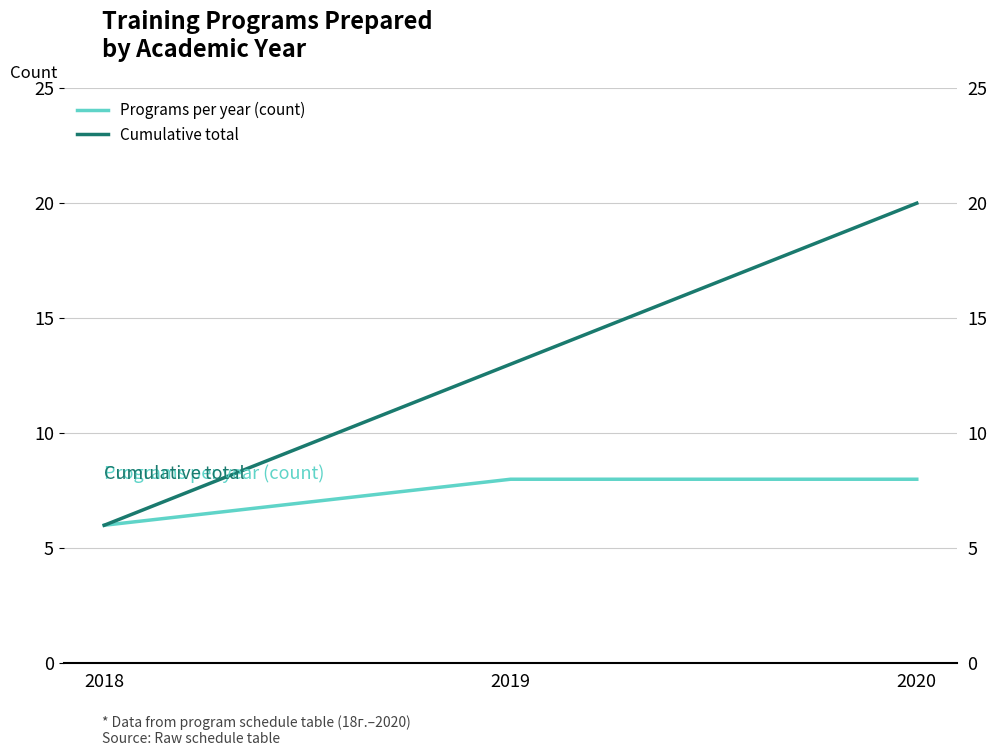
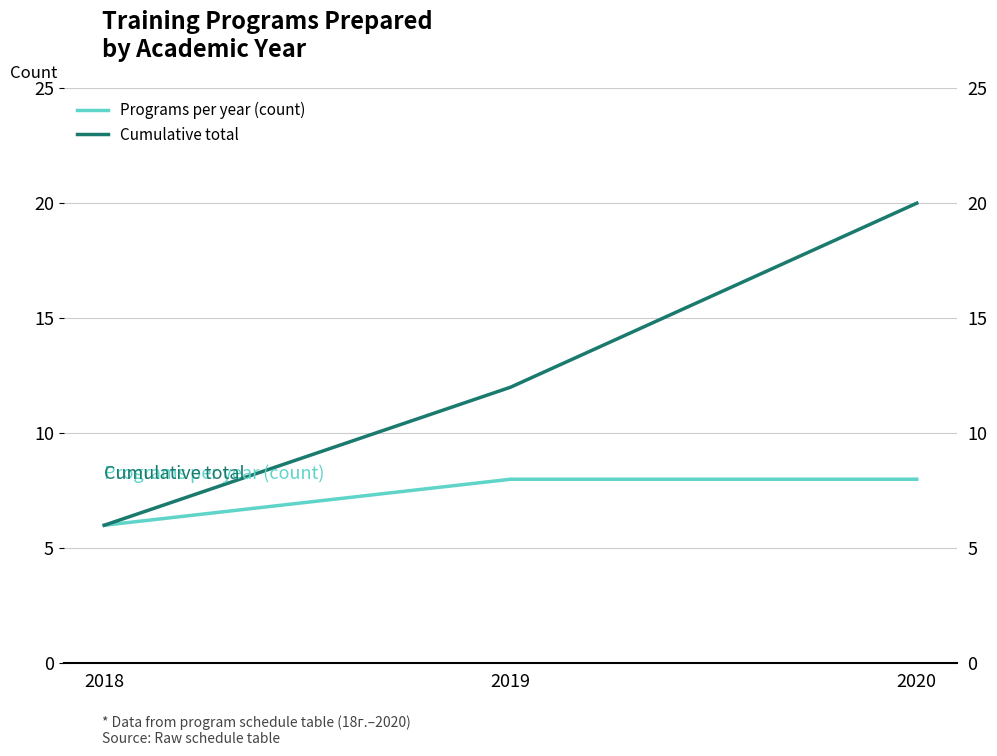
Cumulative total, 2019: 13 -> 12
